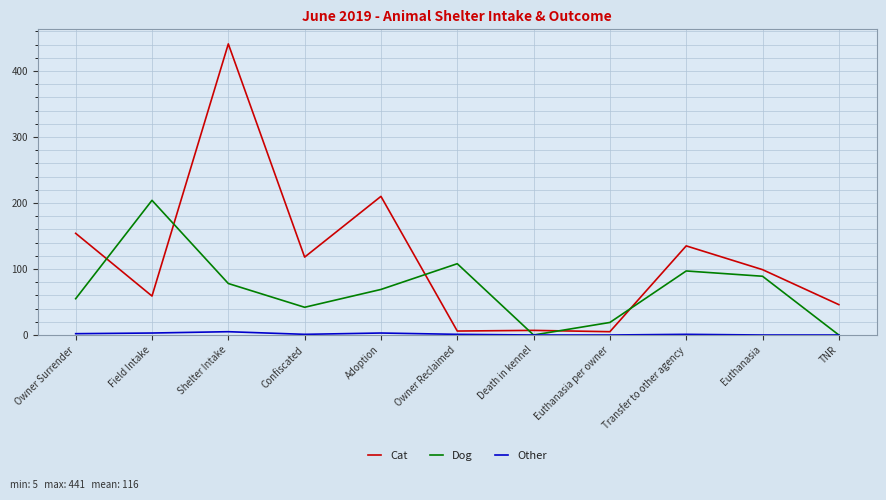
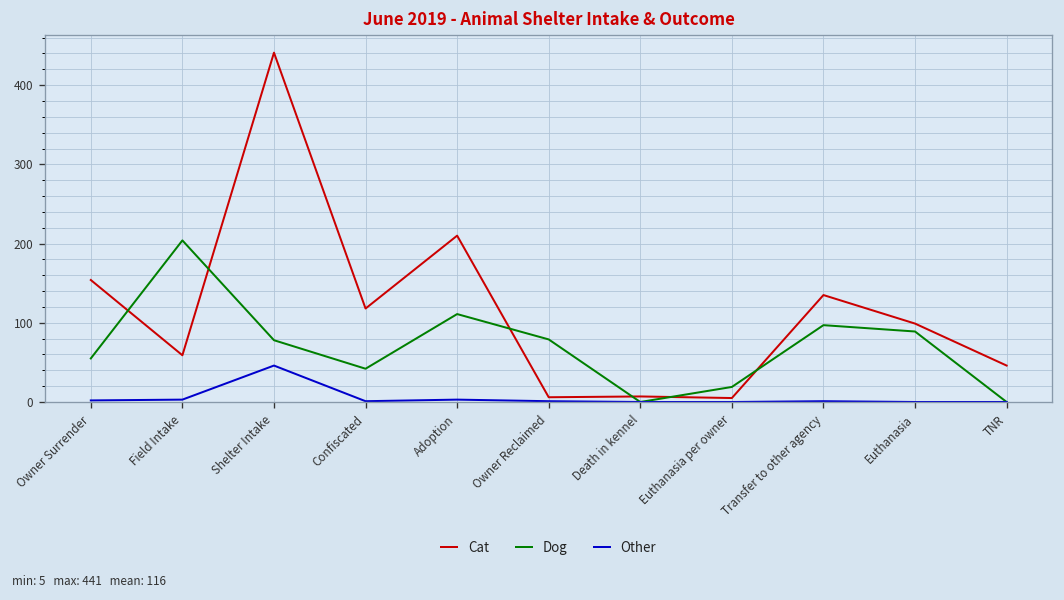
Other, Shelter Intake: 10 -> 50
Dog, Adoption: 70 -> 110
Dog, Owner Reclaimed: 110 -> 80
